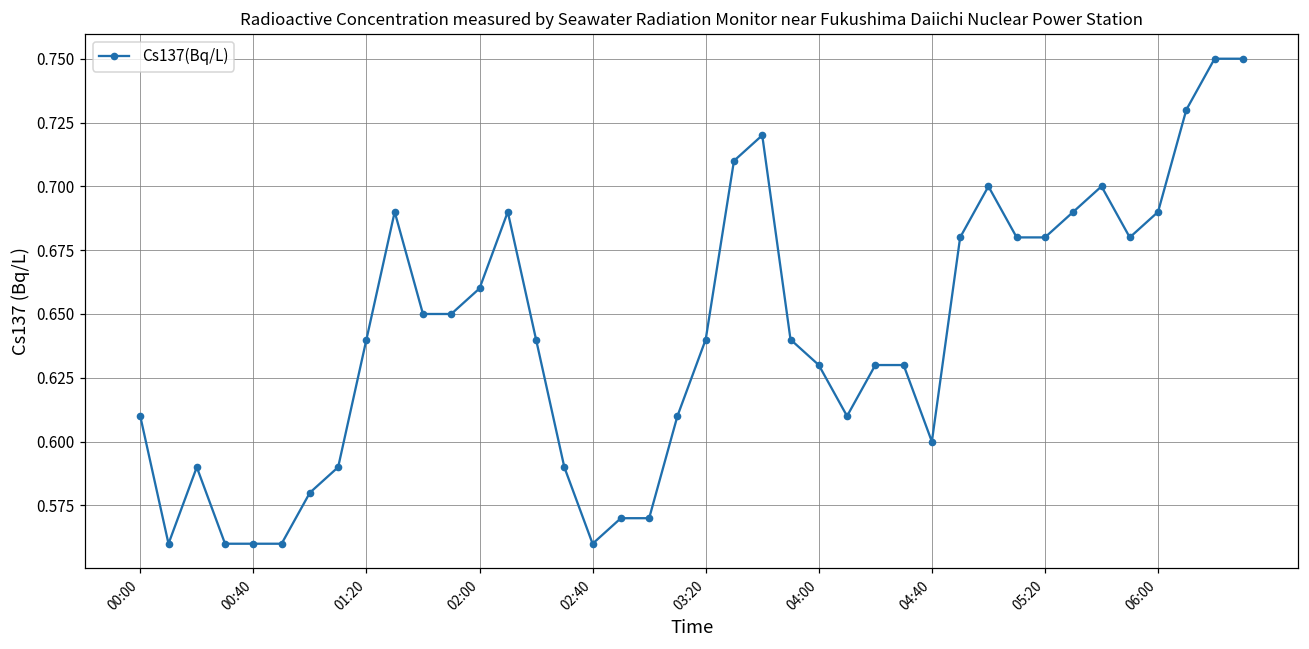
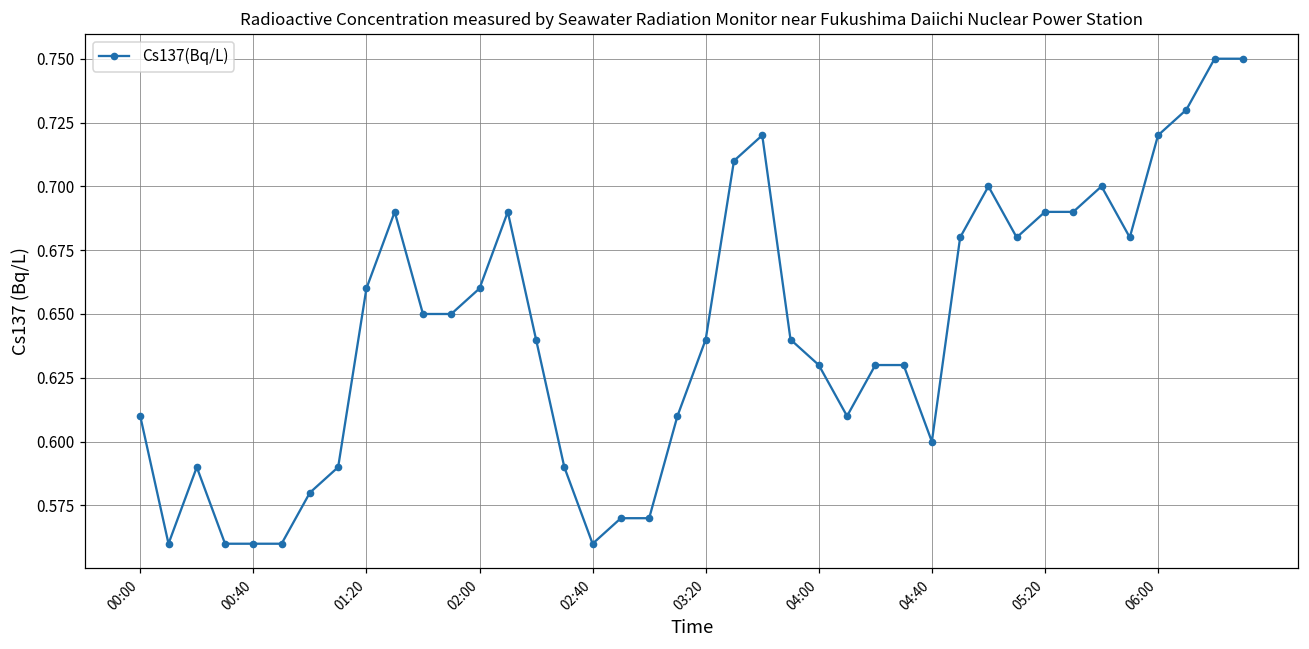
01:20: 0.64 -> 0.66
05:20: 0.68 -> 0.69
06:00: 0.69 -> 0.72
